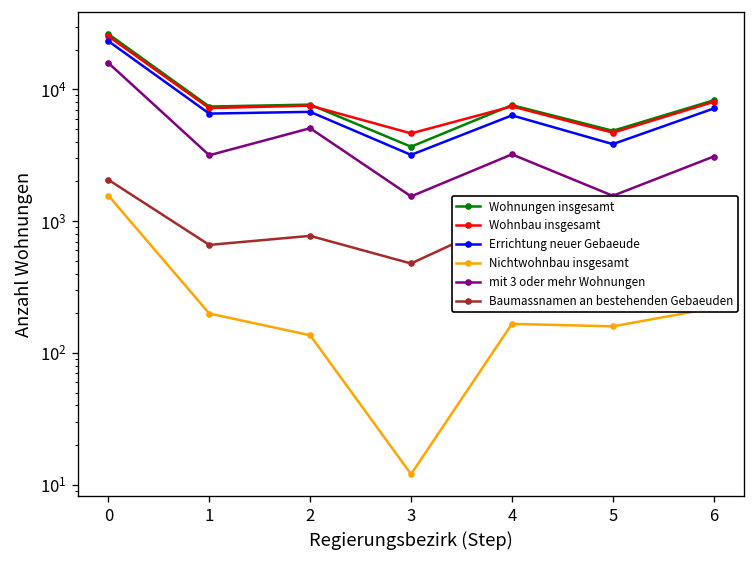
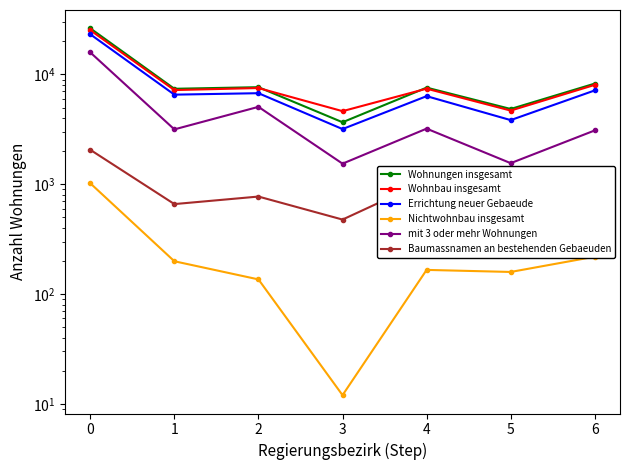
Nichtwohnbau insgesamt, 0: 1600 -> 1000
